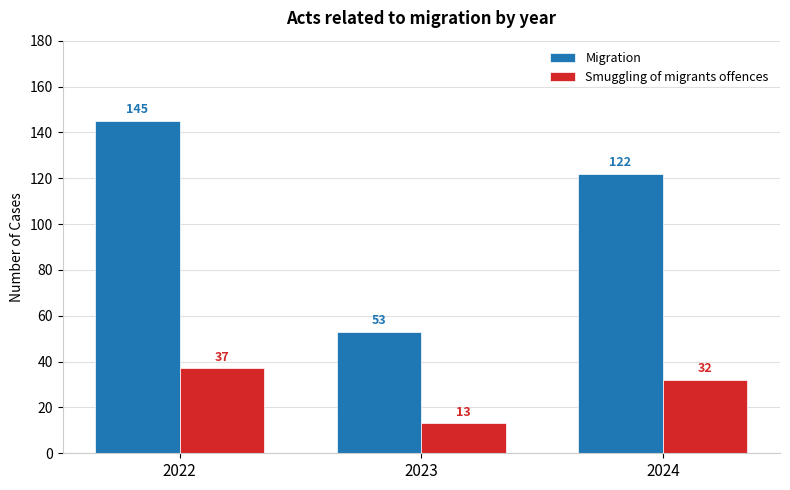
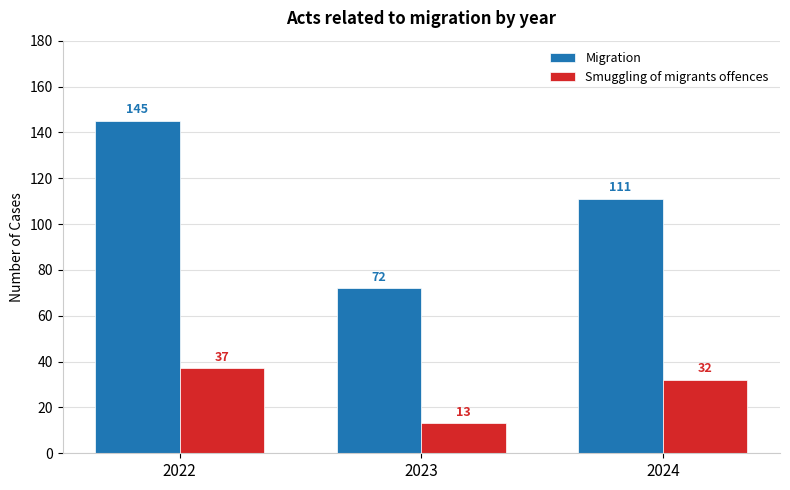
Migration, 2023: 53 -> 72
Migration, 2024: 122 -> 111
